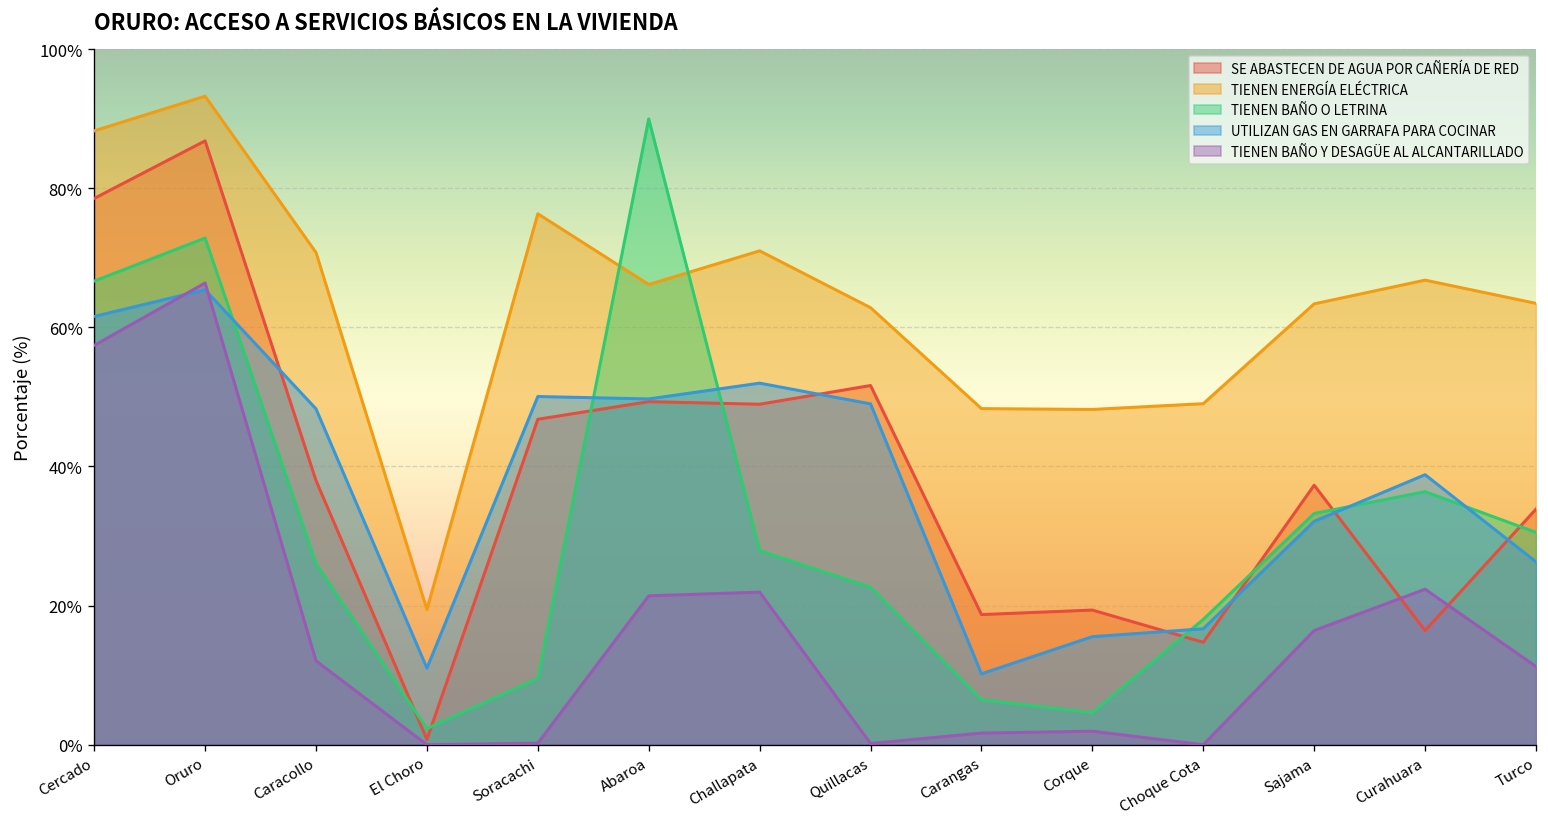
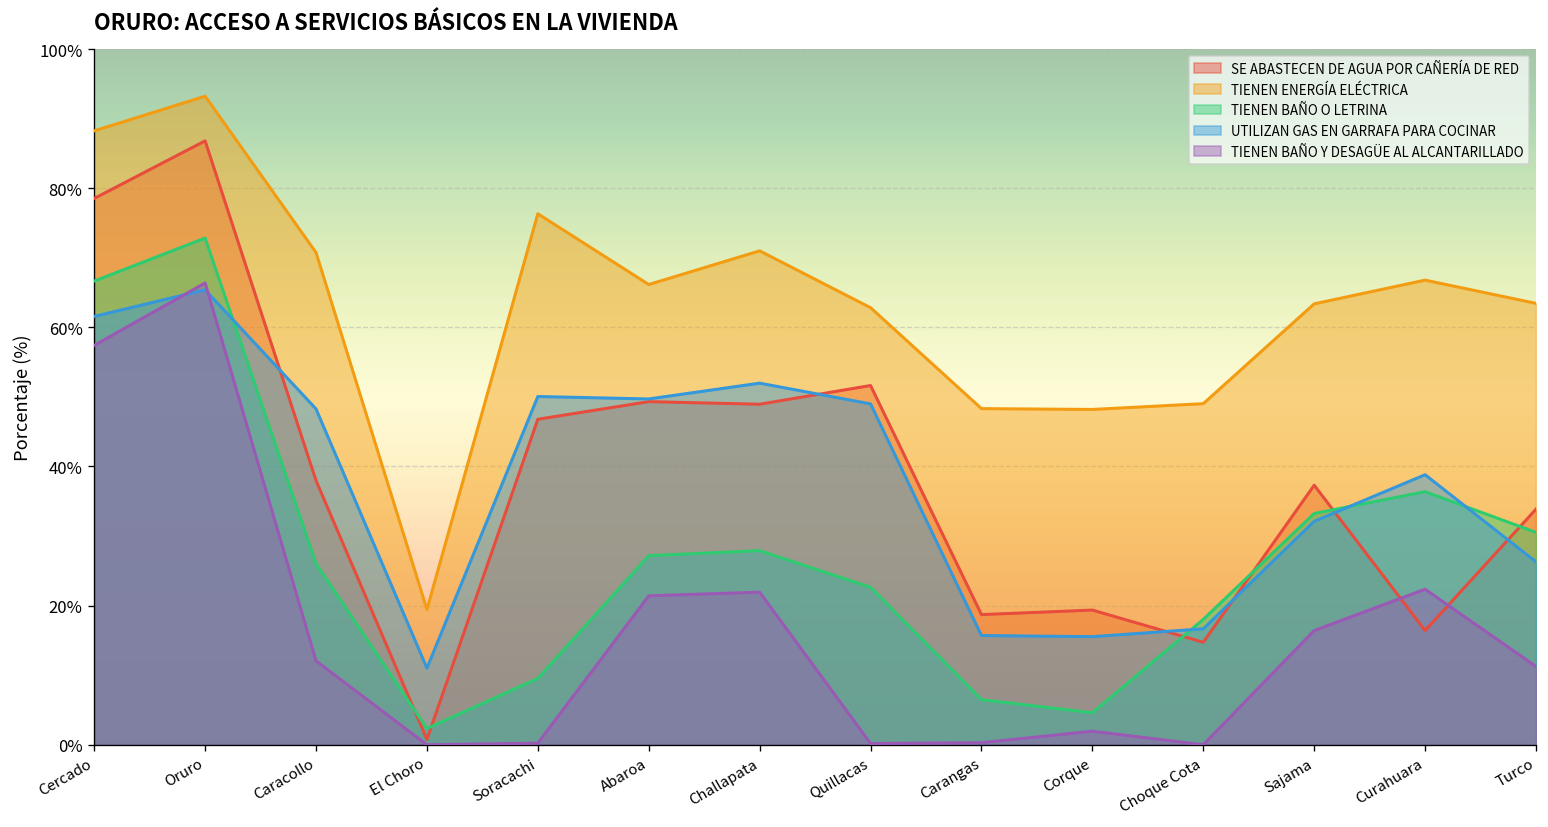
TIENEN BAÑO O LETRINA, Abaroa: 90% -> 27%
UTILIZAN GAS EN GARRAFA PARA COCINAR, Carangas: 10% -> 16%
TIENEN BAÑO Y DESAGÜE AL ALCANTARILLADO, Carangas: 2% -> 0%
